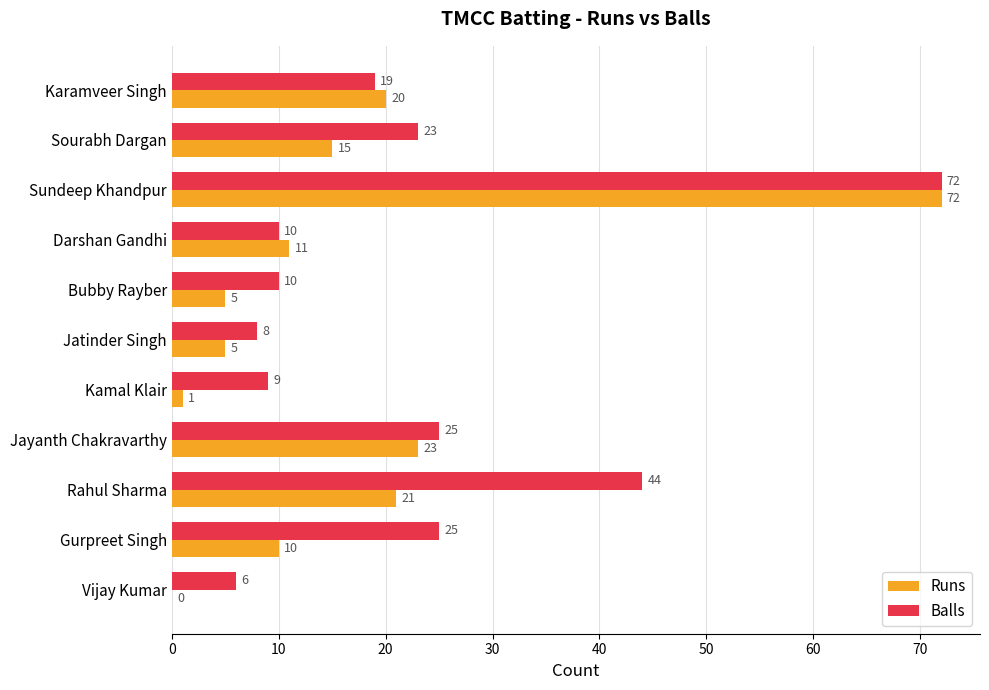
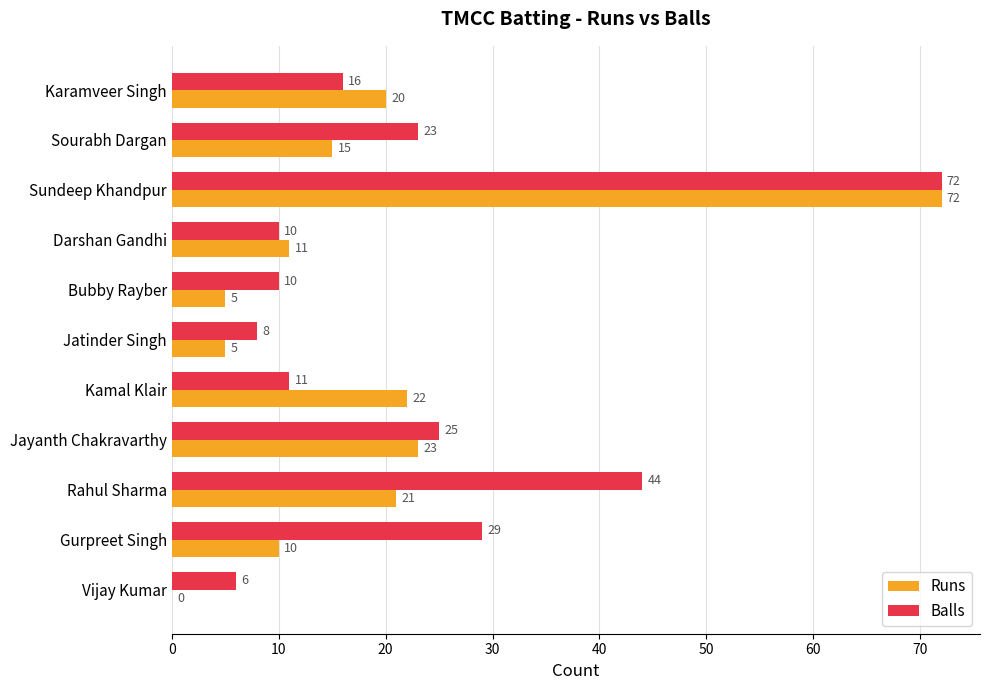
Balls, Karamveer Singh: 19 -> 16
Balls, Kamal Klair: 9 -> 11
Runs, Kamal Klair: 1 -> 22
Balls, Gurpreet Singh: 25 -> 29
